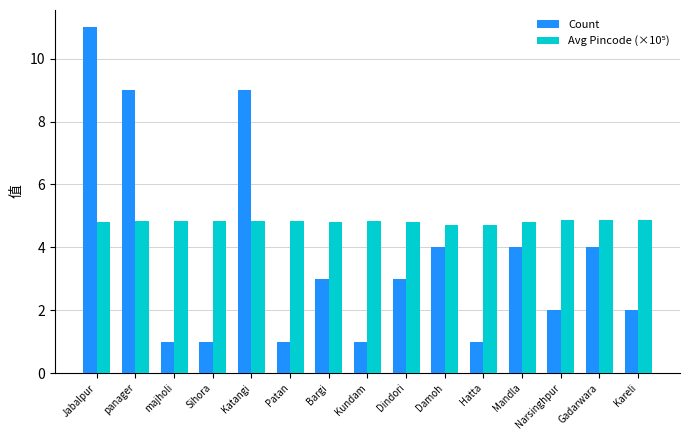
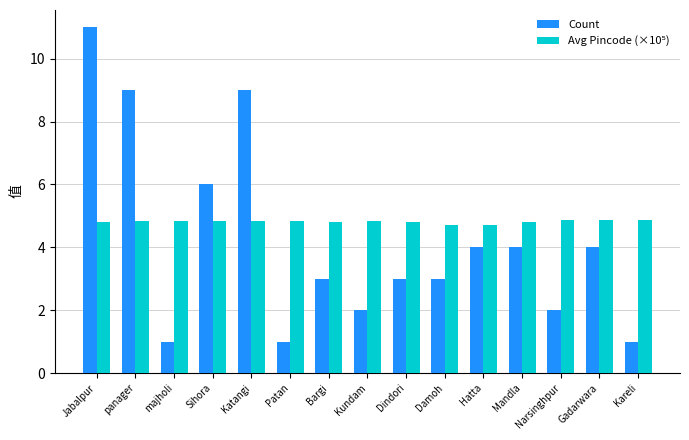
Count, Sihora: 1 -> 6
Count, Kundam: 1 -> 2
Count, Damoh: 4 -> 3
Count, Hatta: 1 -> 4
Count, Kareli: 2 -> 1
